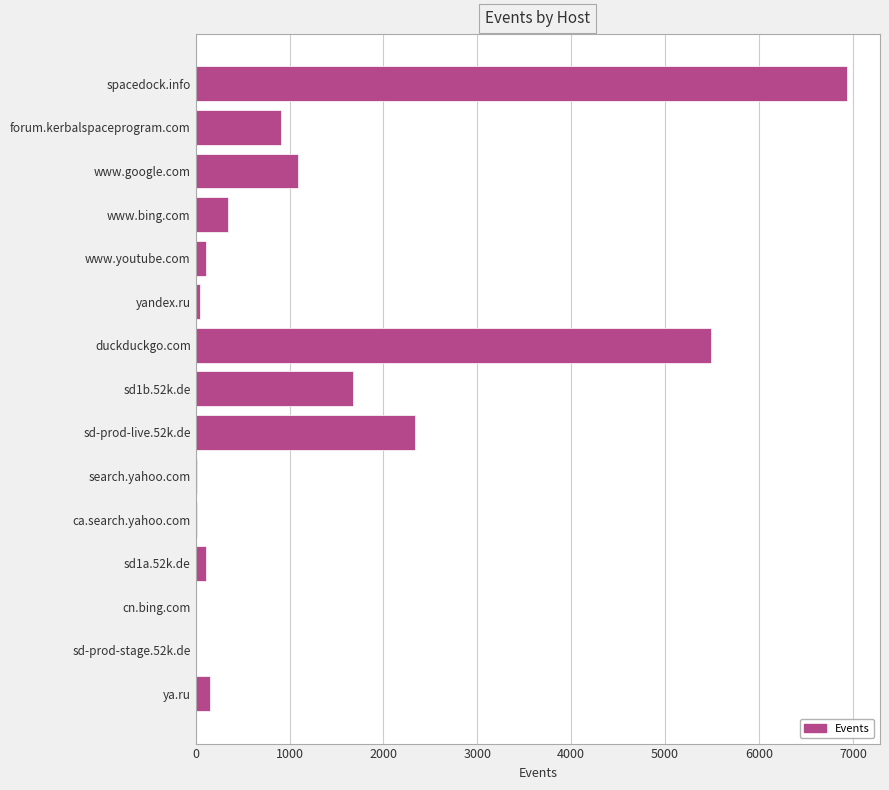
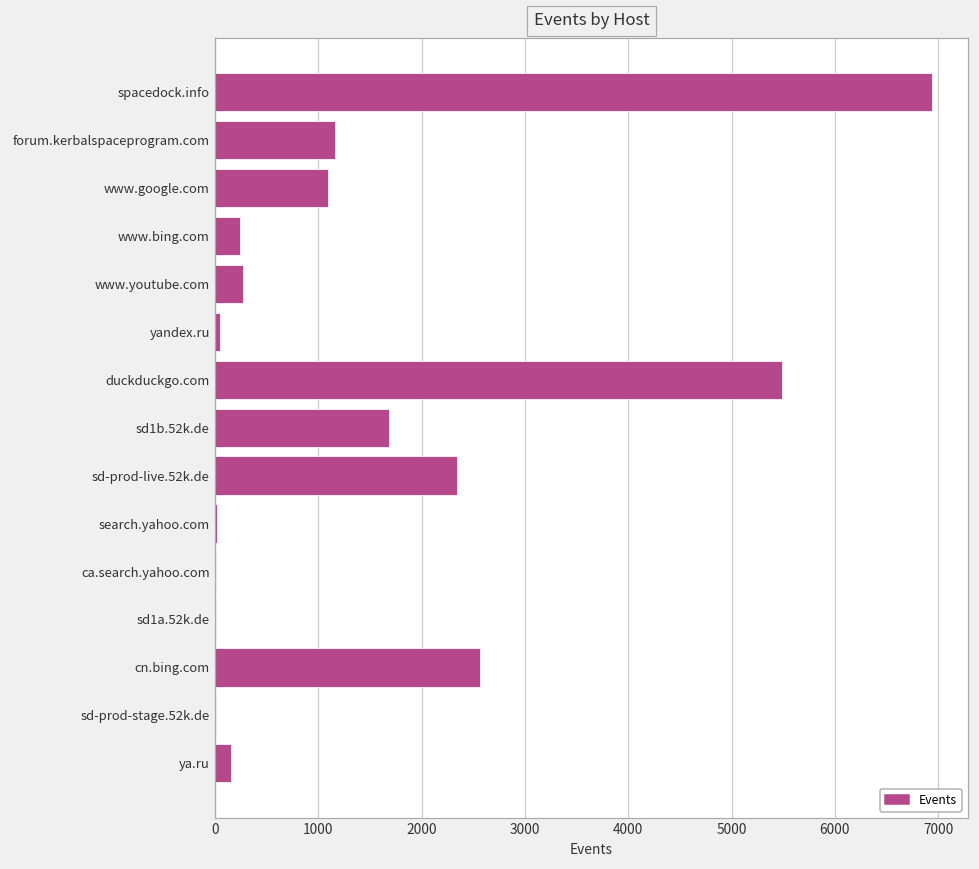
forum.kerbalspaceprogram.com: 900 -> 1200
www.bing.com: 300 -> 200
www.youtube.com: 100 -> 300
sd1a.52k.de: 100 -> 0
cn.bing.com: 0 -> 2600
